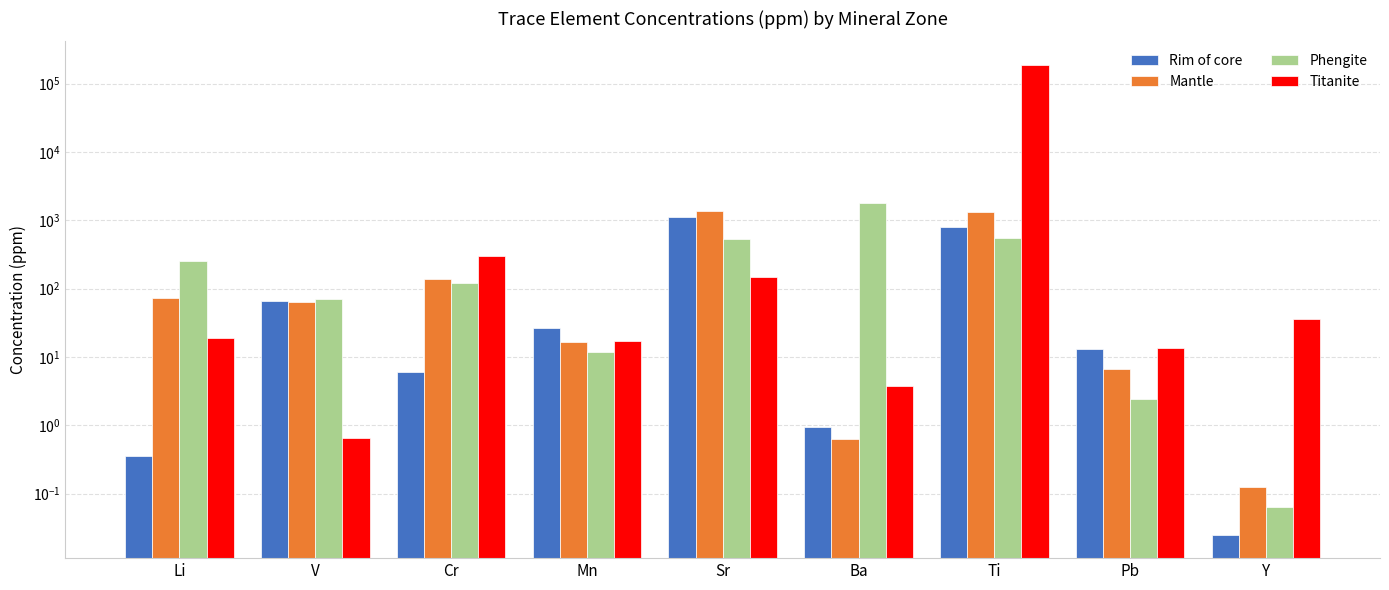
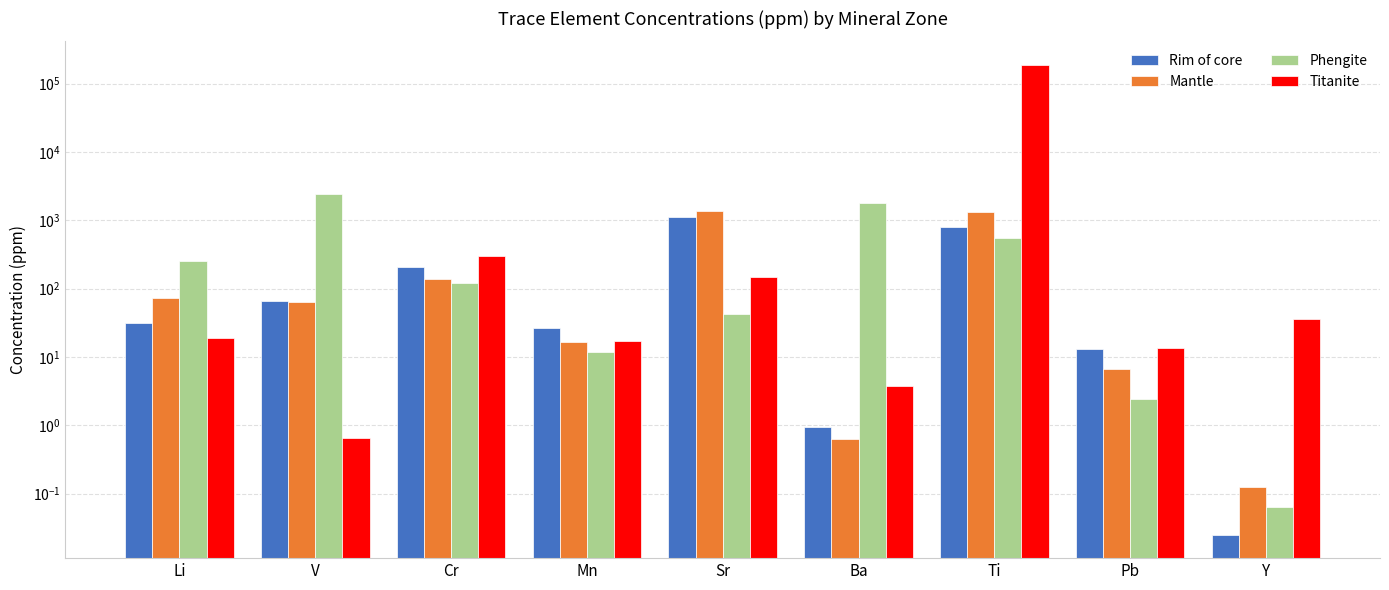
Rim of core, Li: 0.4 -> 30
Phengite, V: 70 -> 2400
Rim of core, Cr: 6 -> 210
Phengite, Sr: 500 -> 40
